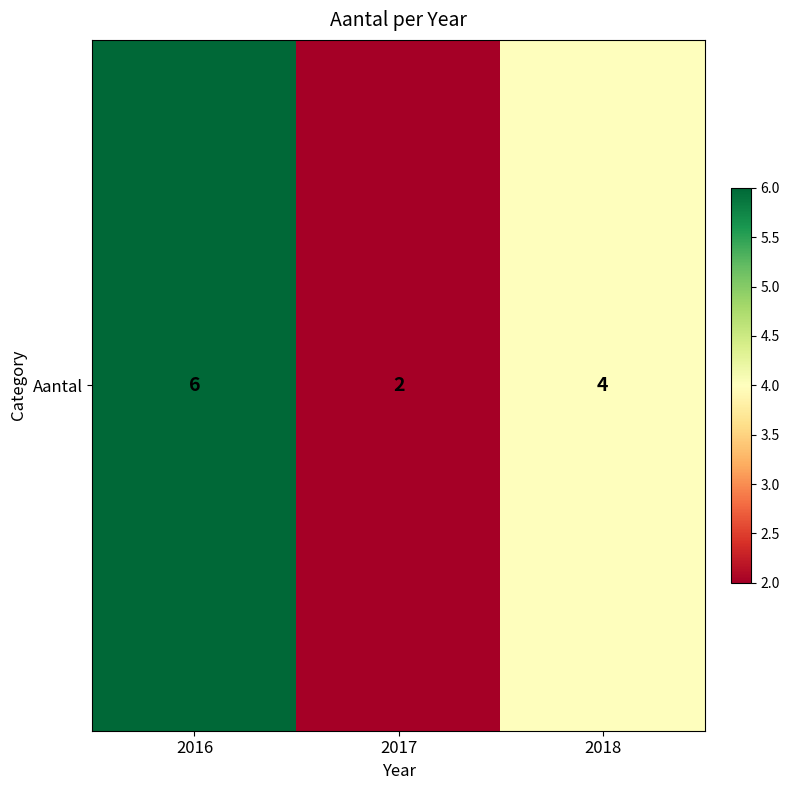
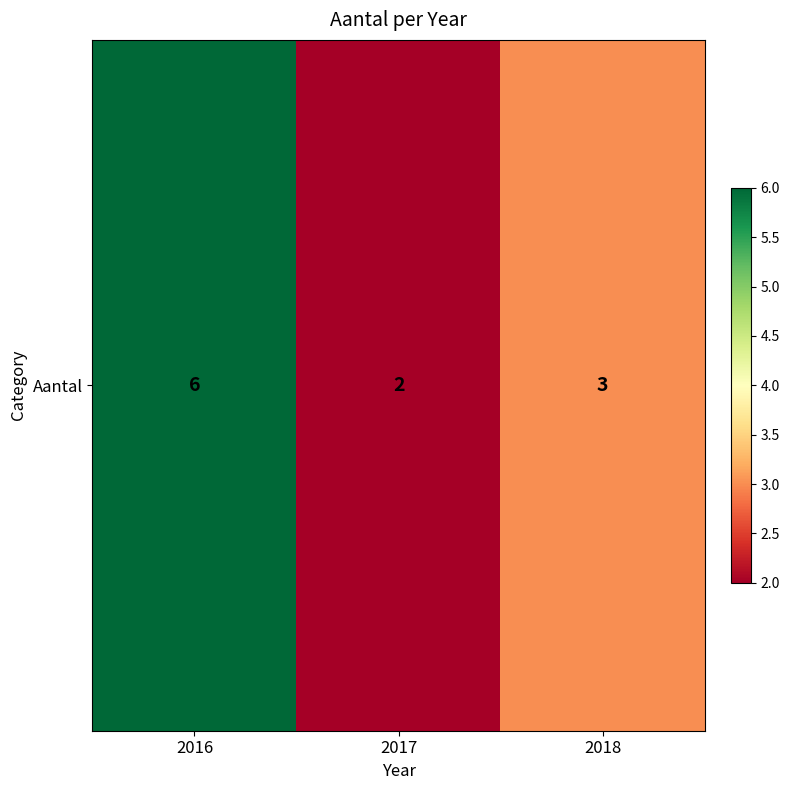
Aantal, 2018: 4 -> 3
